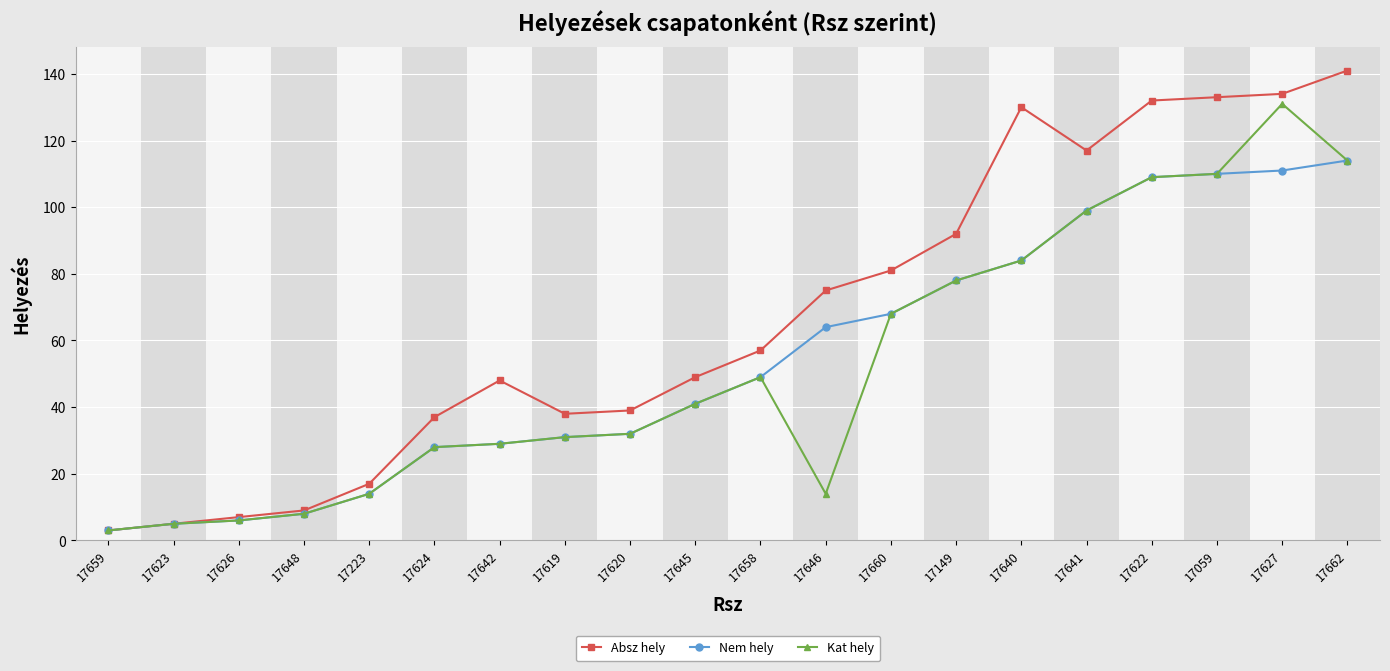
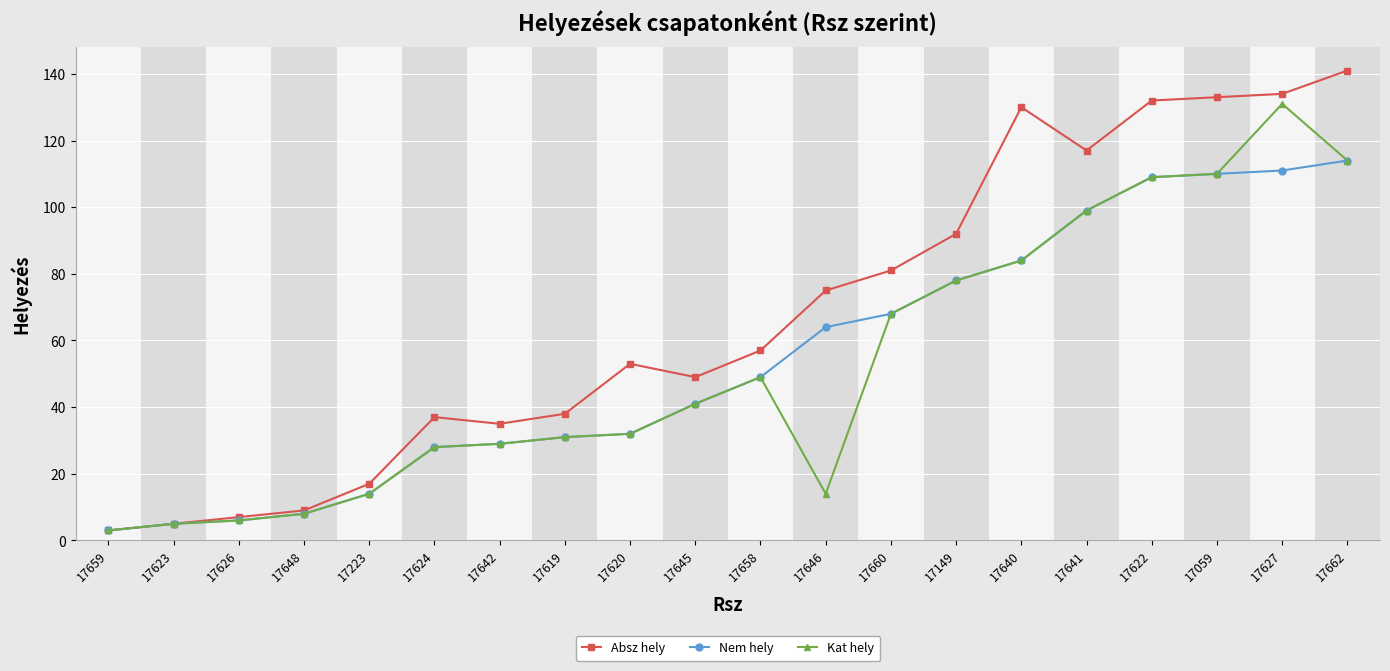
Absz hely, 17642: 48 -> 35
Absz hely, 17620: 39 -> 53
